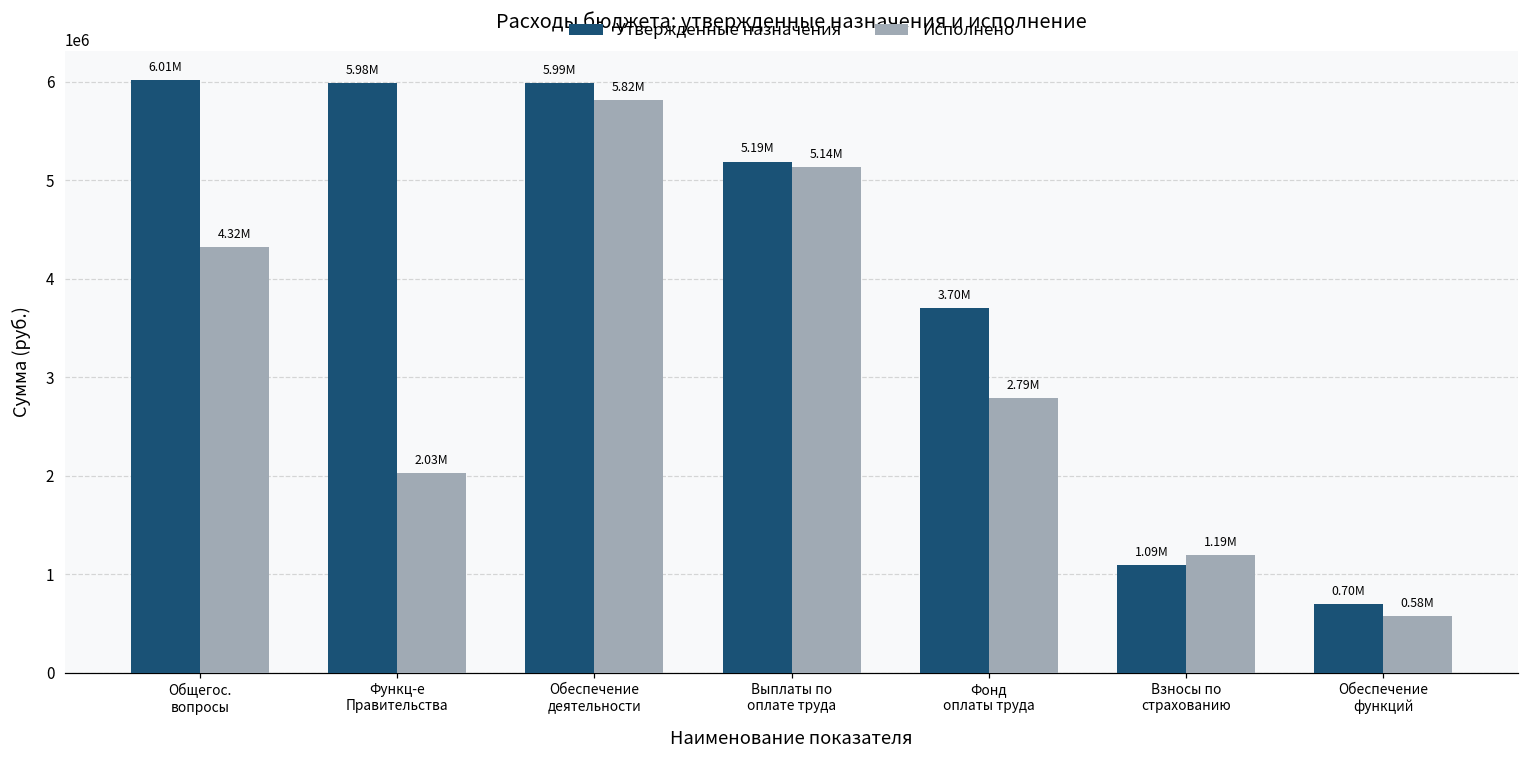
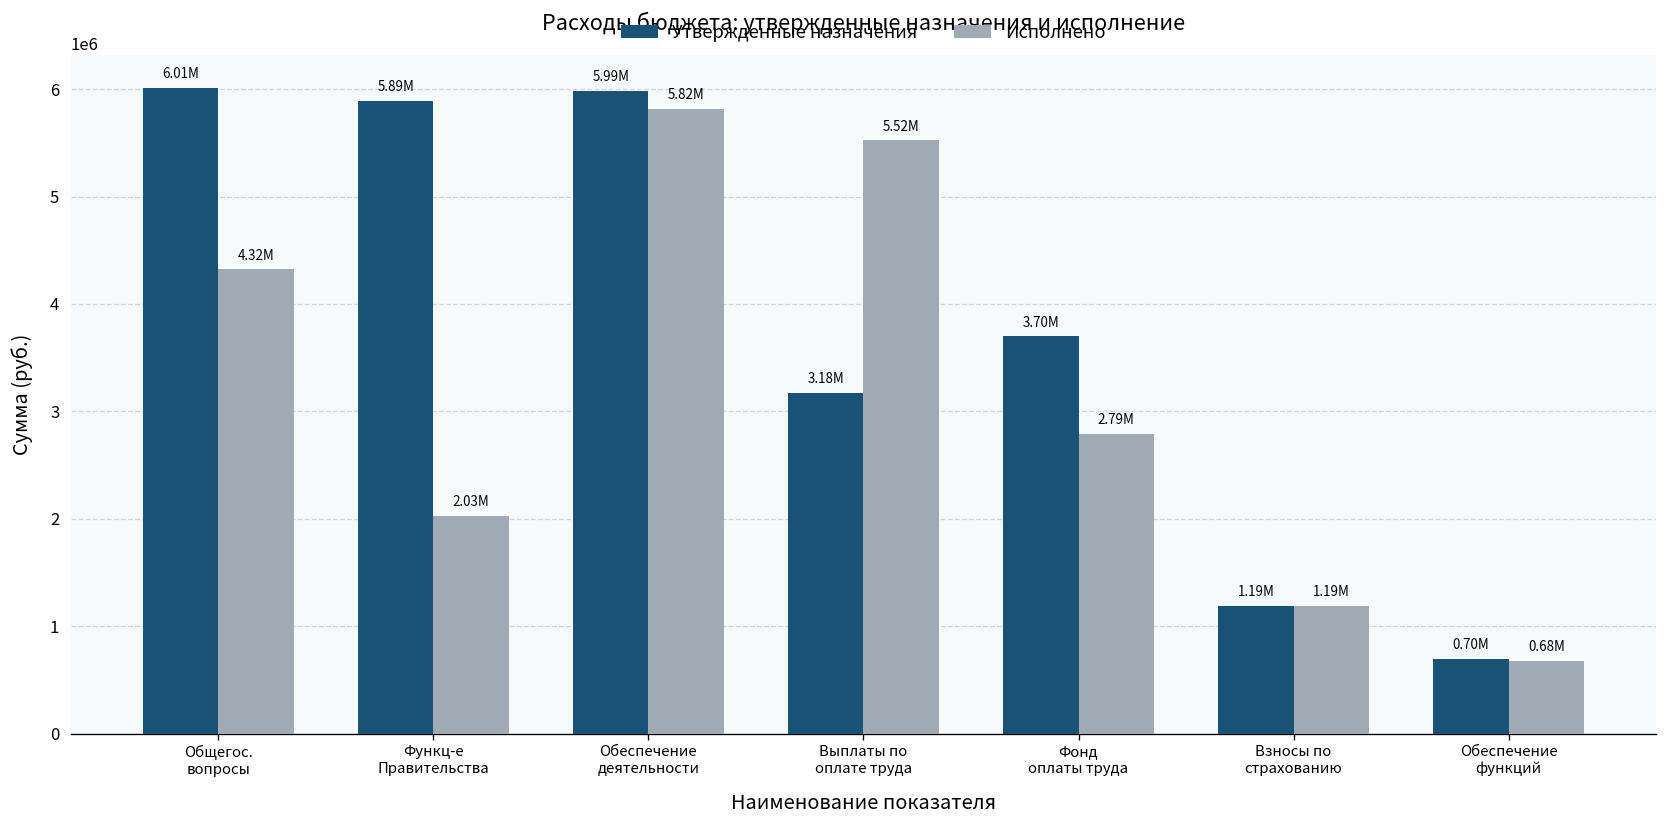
Утвержденные назначения, Функц-е Правительства: 5.98M -> 5.89M
Утвержденные назначения, Выплаты по оплате труда: 5.19M -> 3.18M
Исполнено, Выплаты по оплате труда: 5.14M -> 5.52M
Утвержденные назначения, Взносы по страхованию: 1.09M -> 1.19M
Исполнено, Обеспечение функций: 0.58M -> 0.68M
